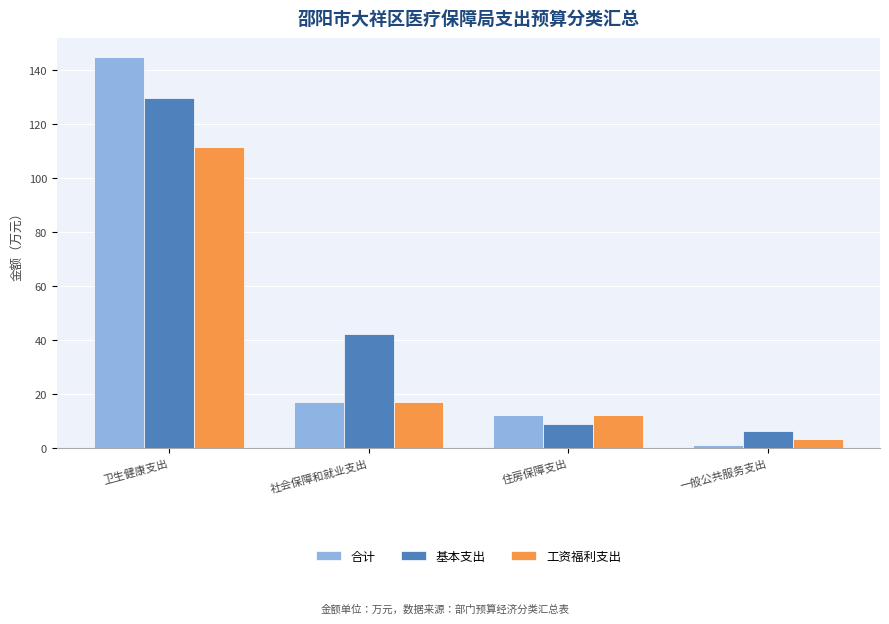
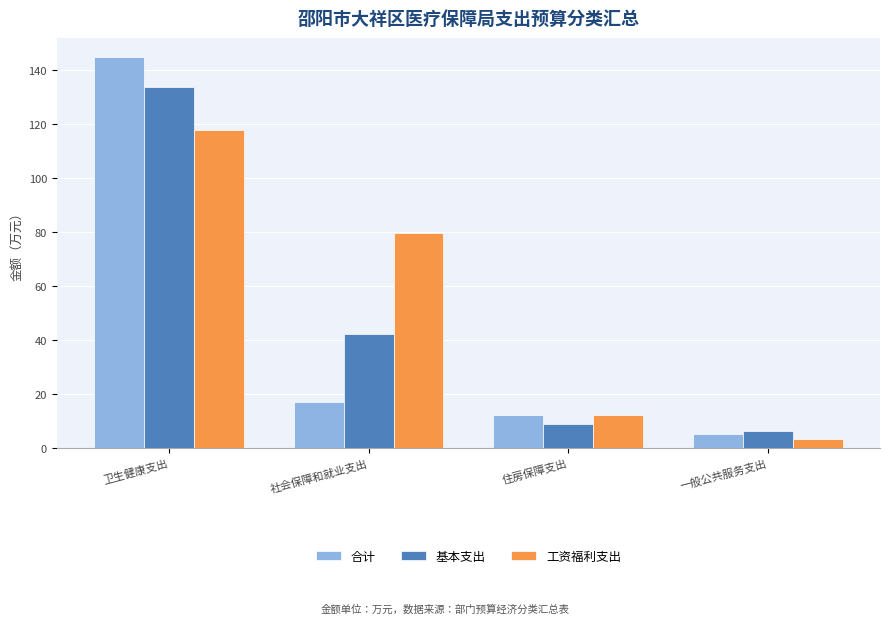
基本支出, 卫生健康支出: 130 -> 133
工资福利支出, 卫生健康支出: 112 -> 118
工资福利支出, 社会保障和就业支出: 17 -> 79
合计, 一般公共服务支出: 1 -> 5
